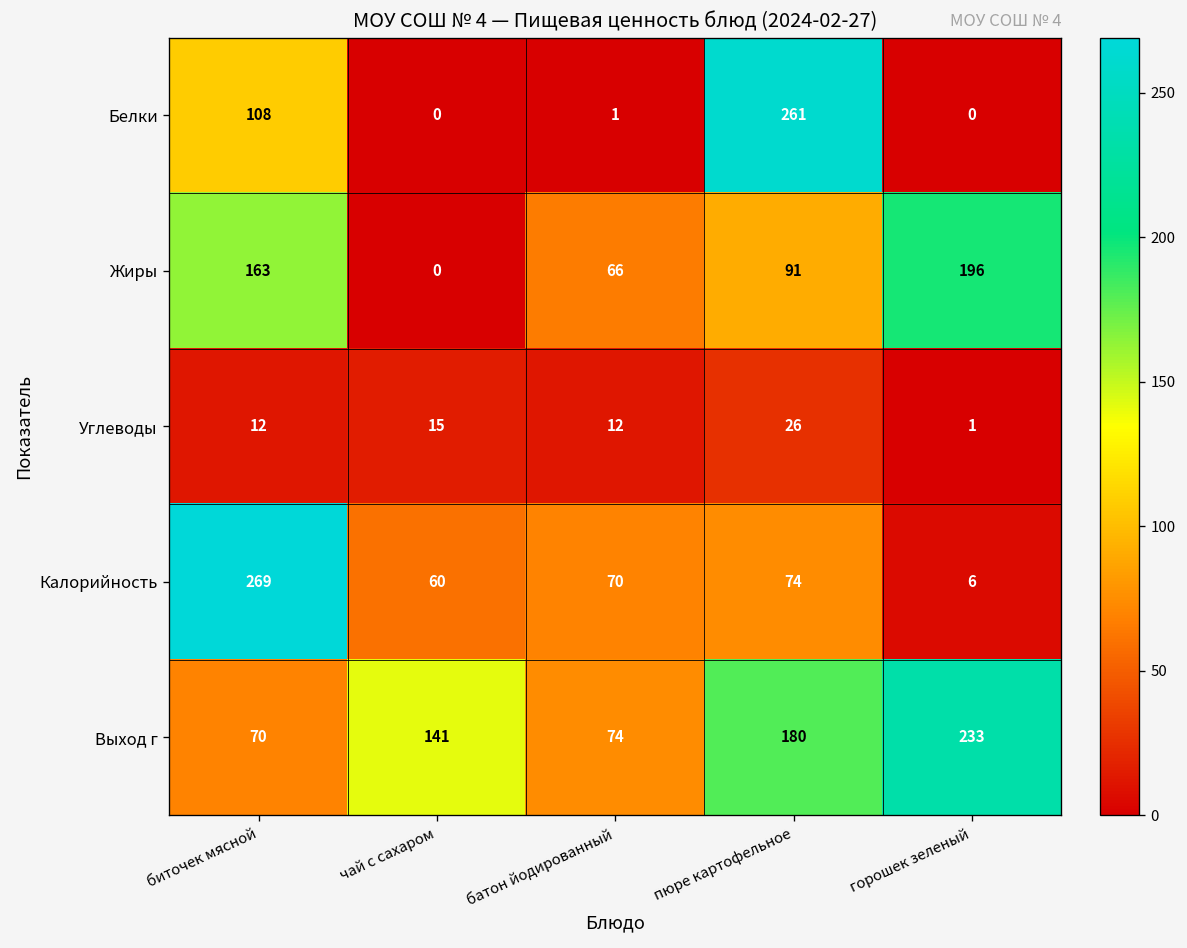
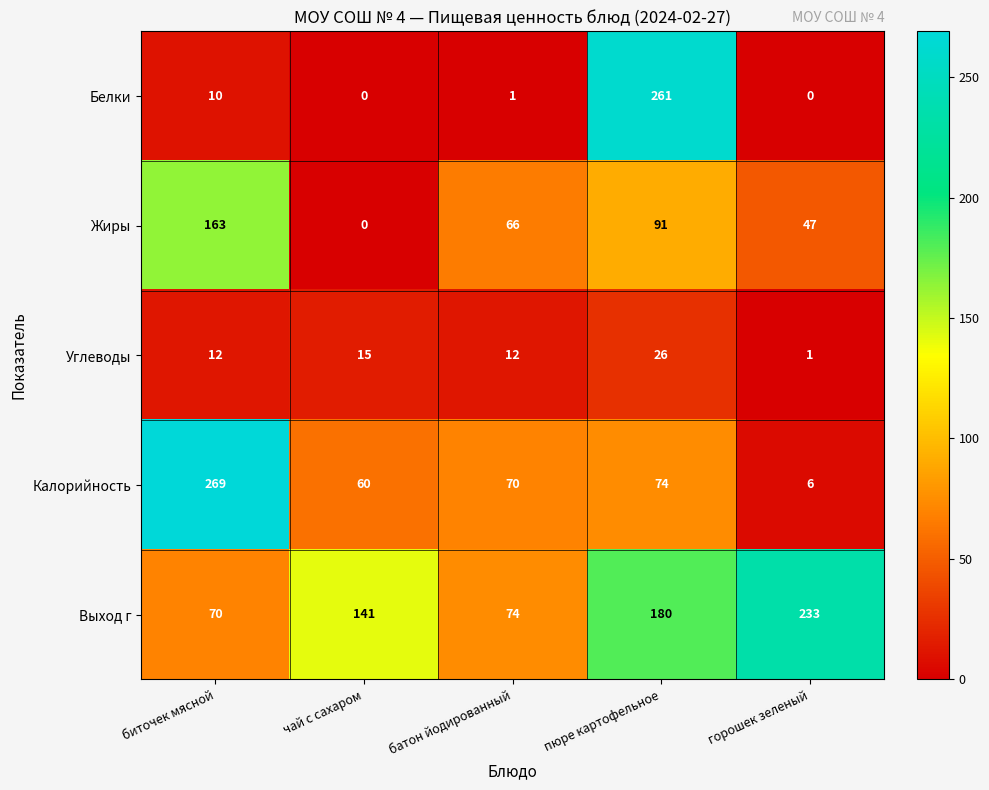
Белки, биточек мясной: 108 -> 10
Жиры, горошек зеленый: 196 -> 47
